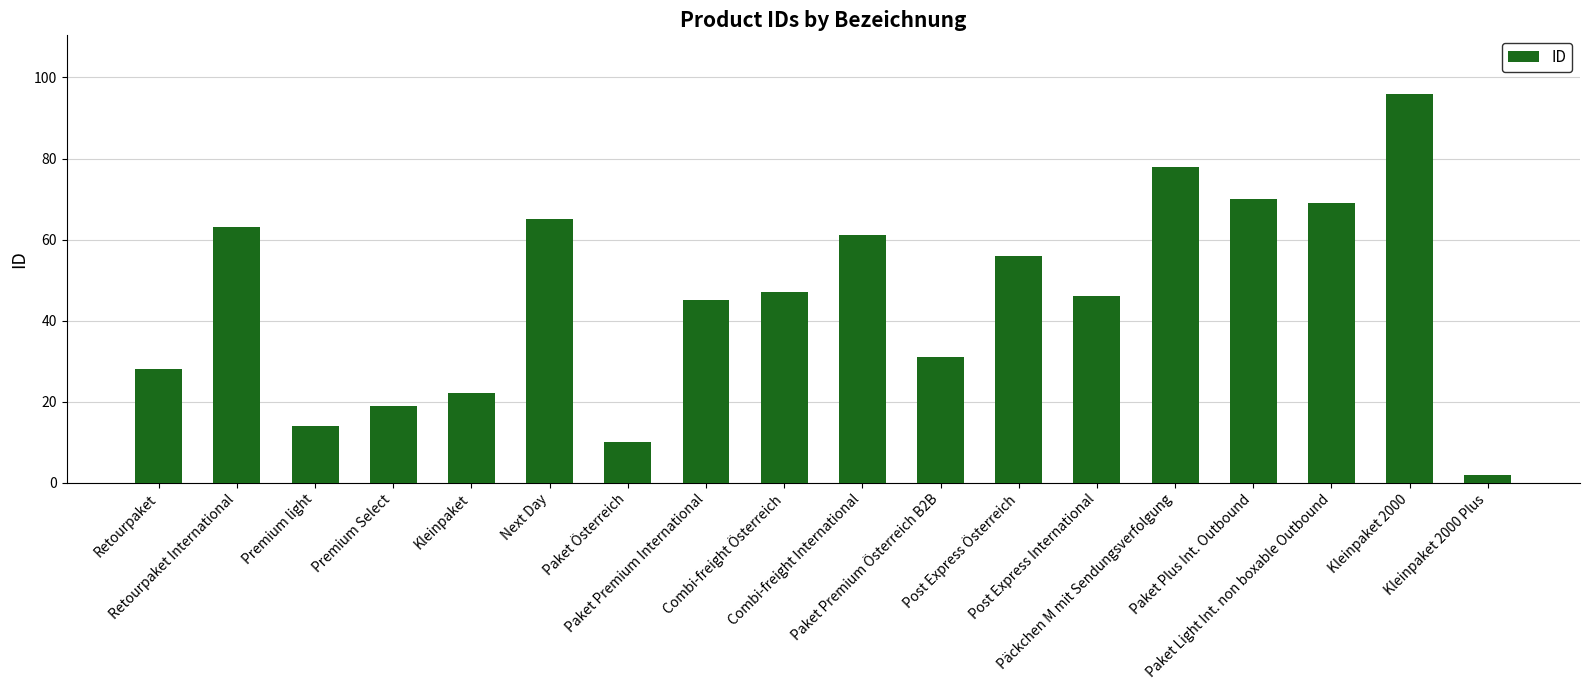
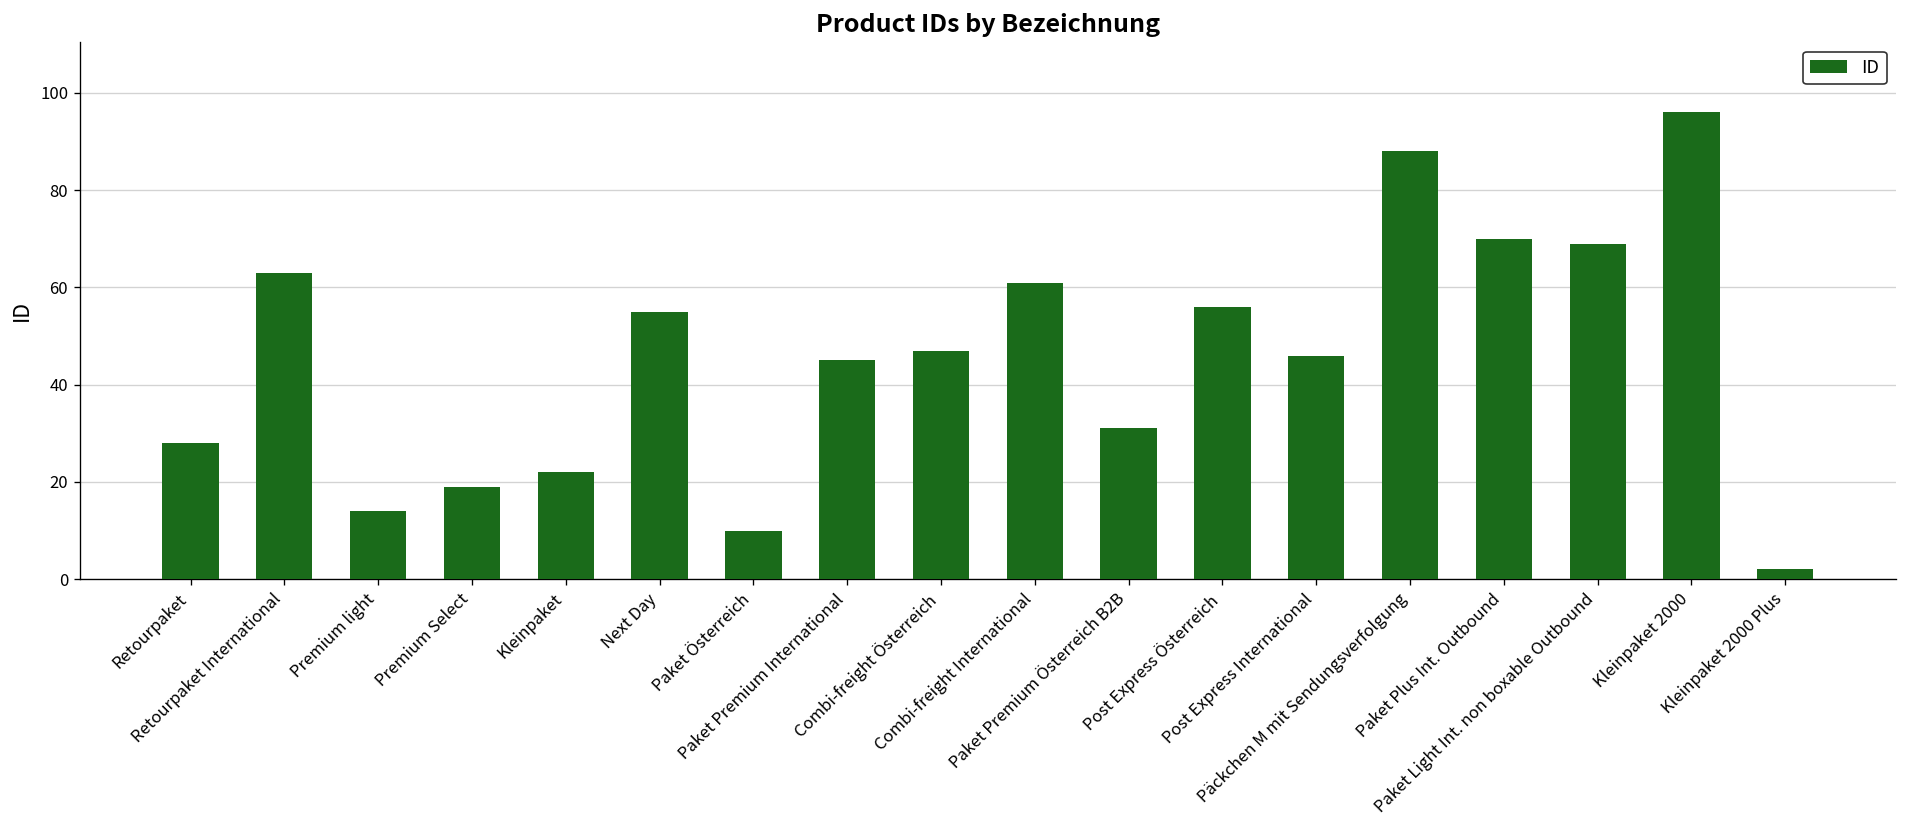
Next Day: 65 -> 55
Päckchen M mit Sendungsverfolgung: 78 -> 88
